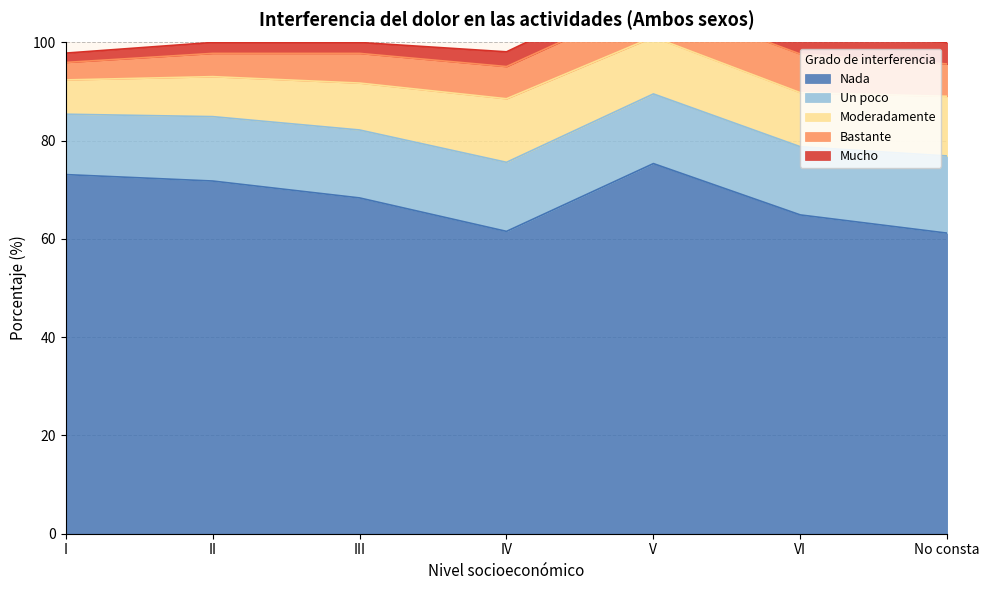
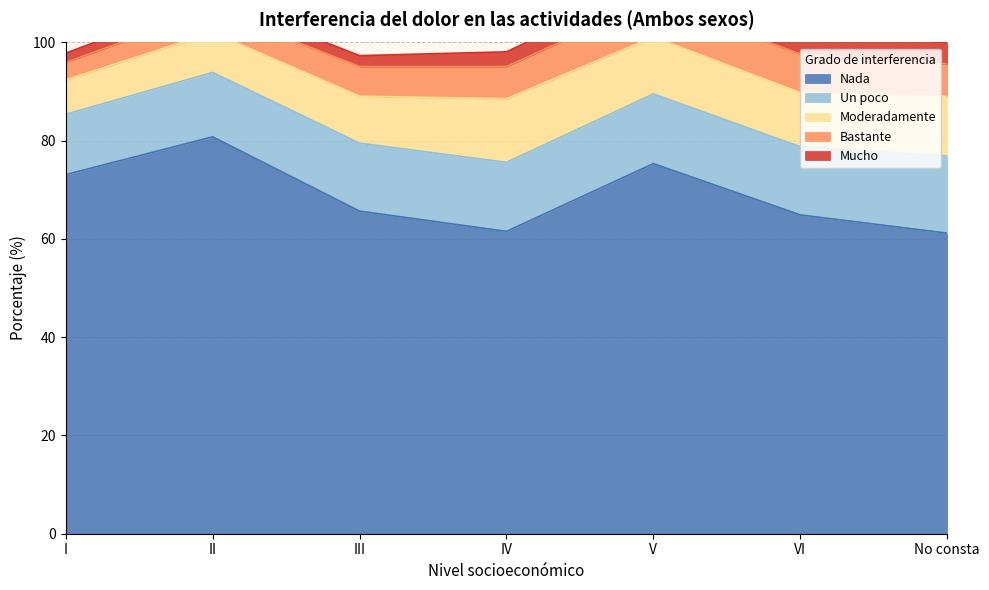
Nada, II: 72 -> 81
Nada, III: 68 -> 66
